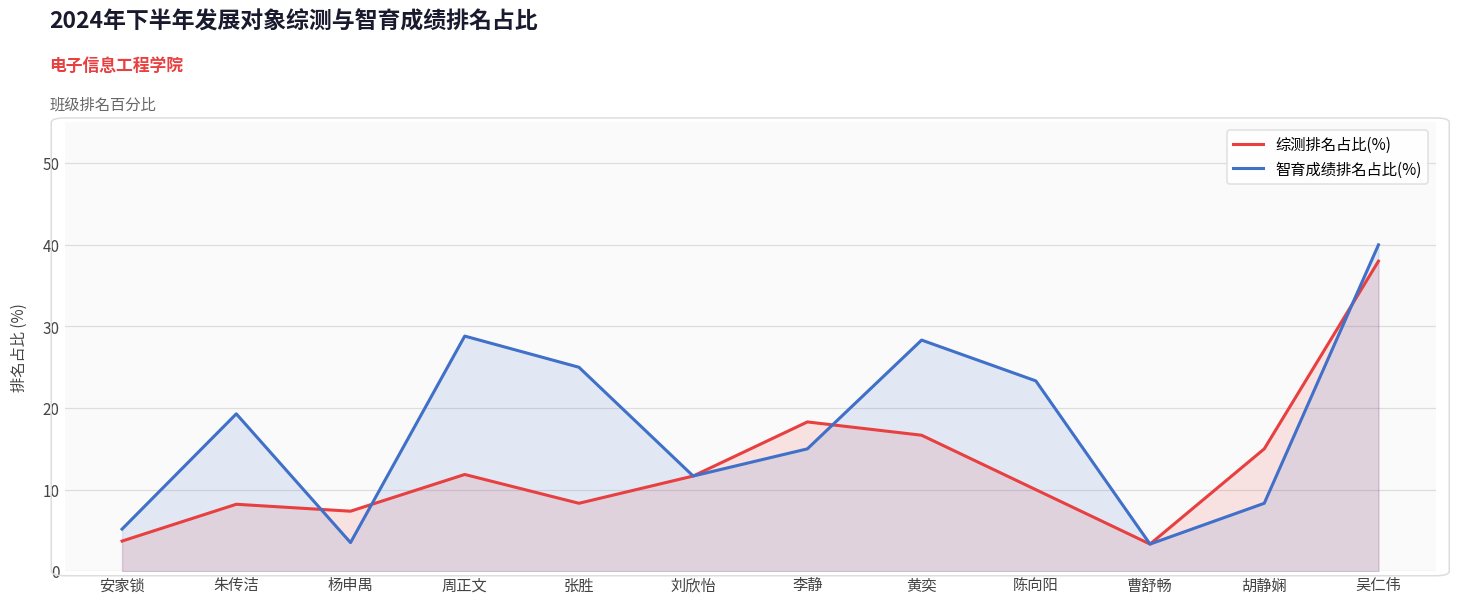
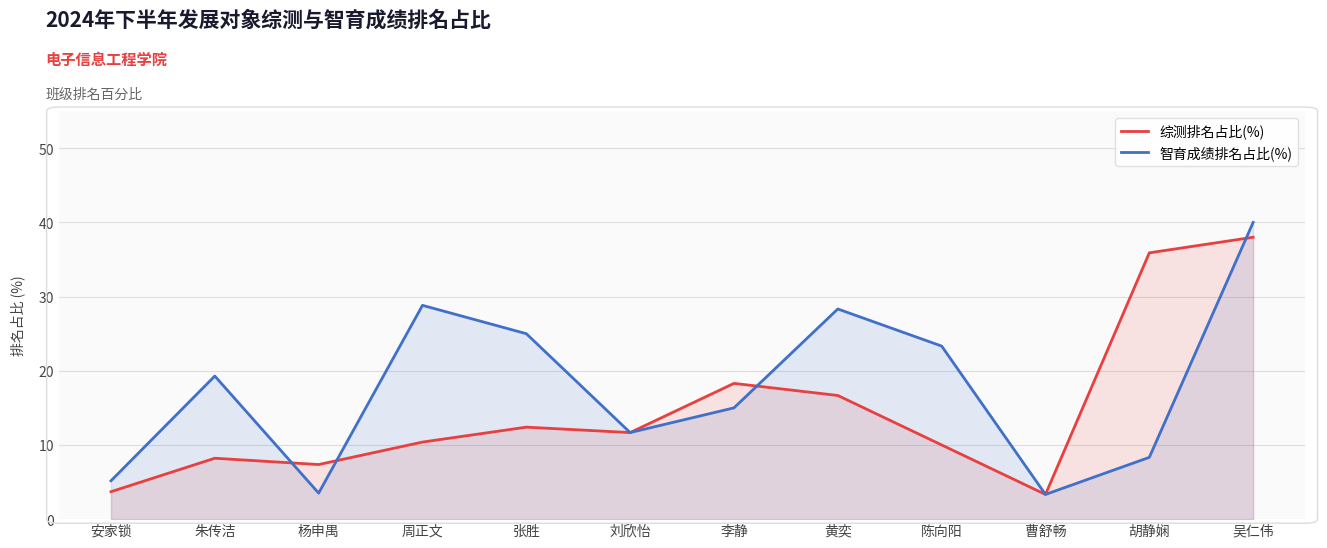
综测排名占比(%), 周正文: 12 -> 10
综测排名占比(%), 张胜: 8 -> 12
综测排名占比(%), 胡静娴: 15 -> 36
